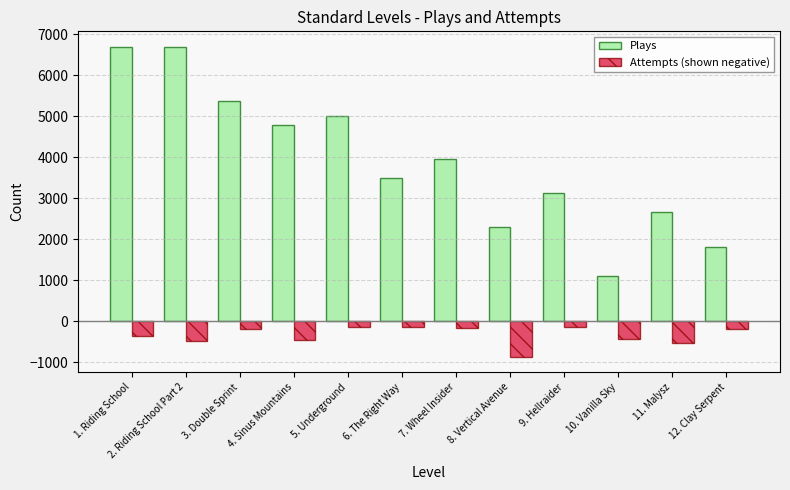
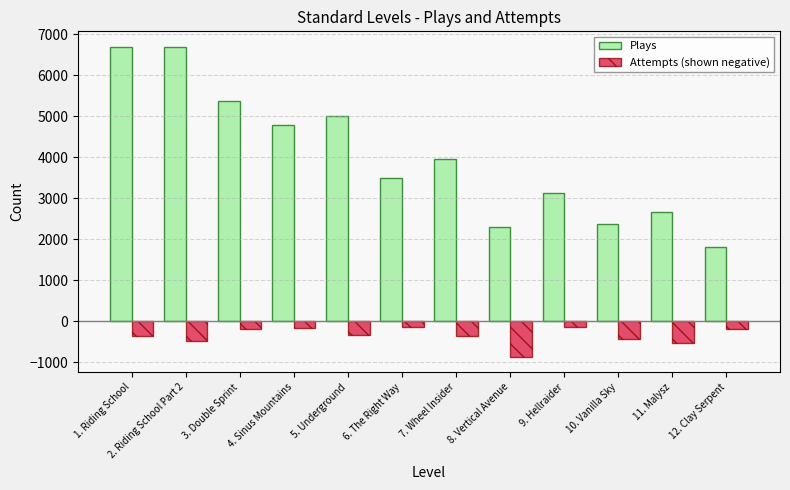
Attempts (shown negative), 4. Sinus Mountains: -500 -> -200
Attempts (shown negative), 5. Underground: -100 -> -300
Attempts (shown negative), 7. Wheel Insider: -200 -> -400
Plays, 10. Vanilla Sky: 1100 -> 2400
